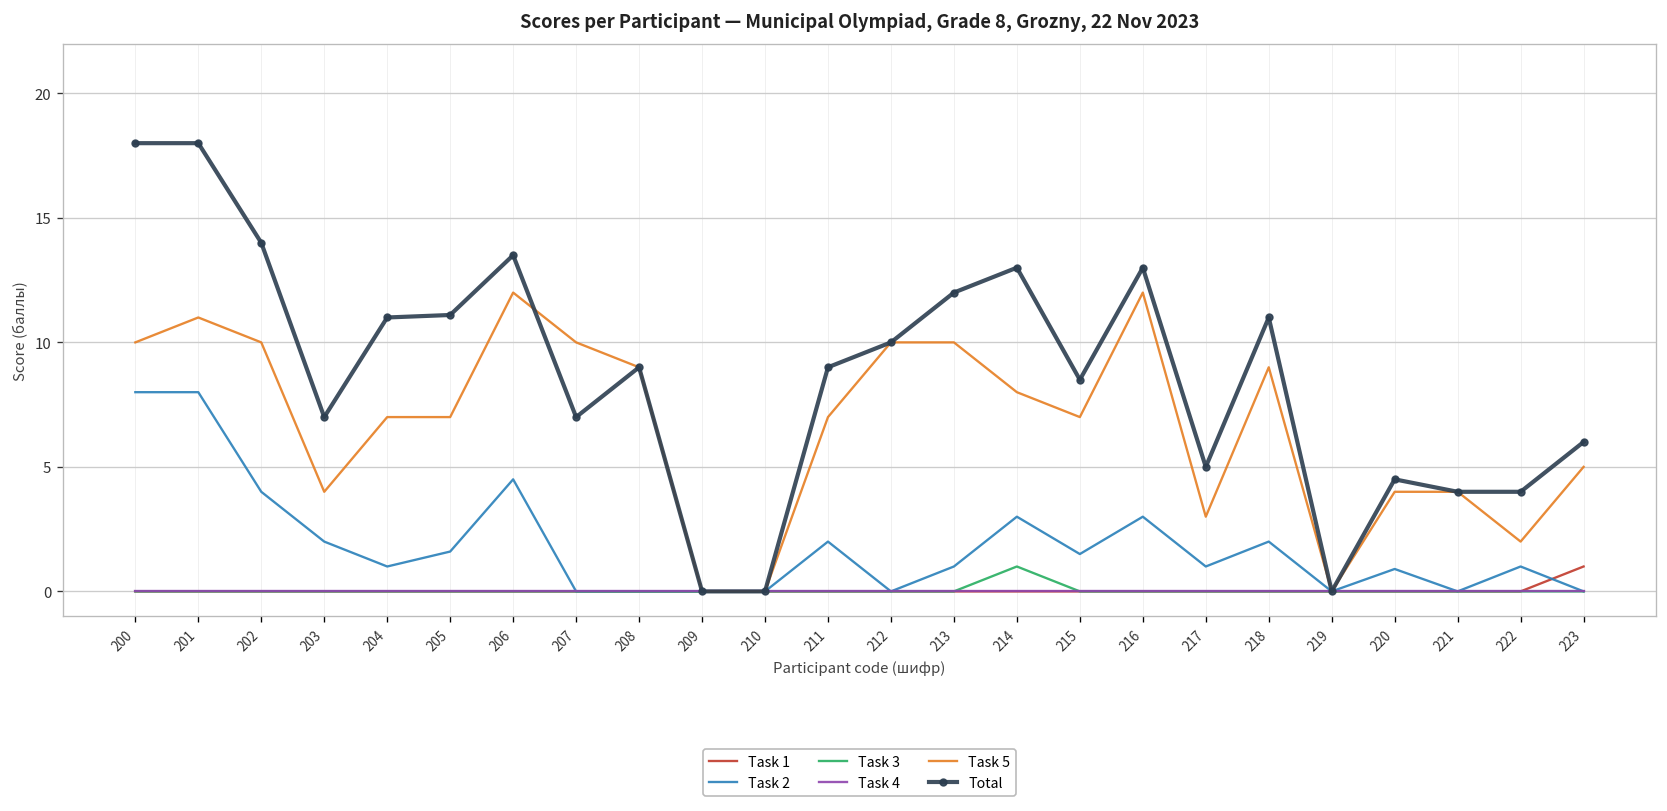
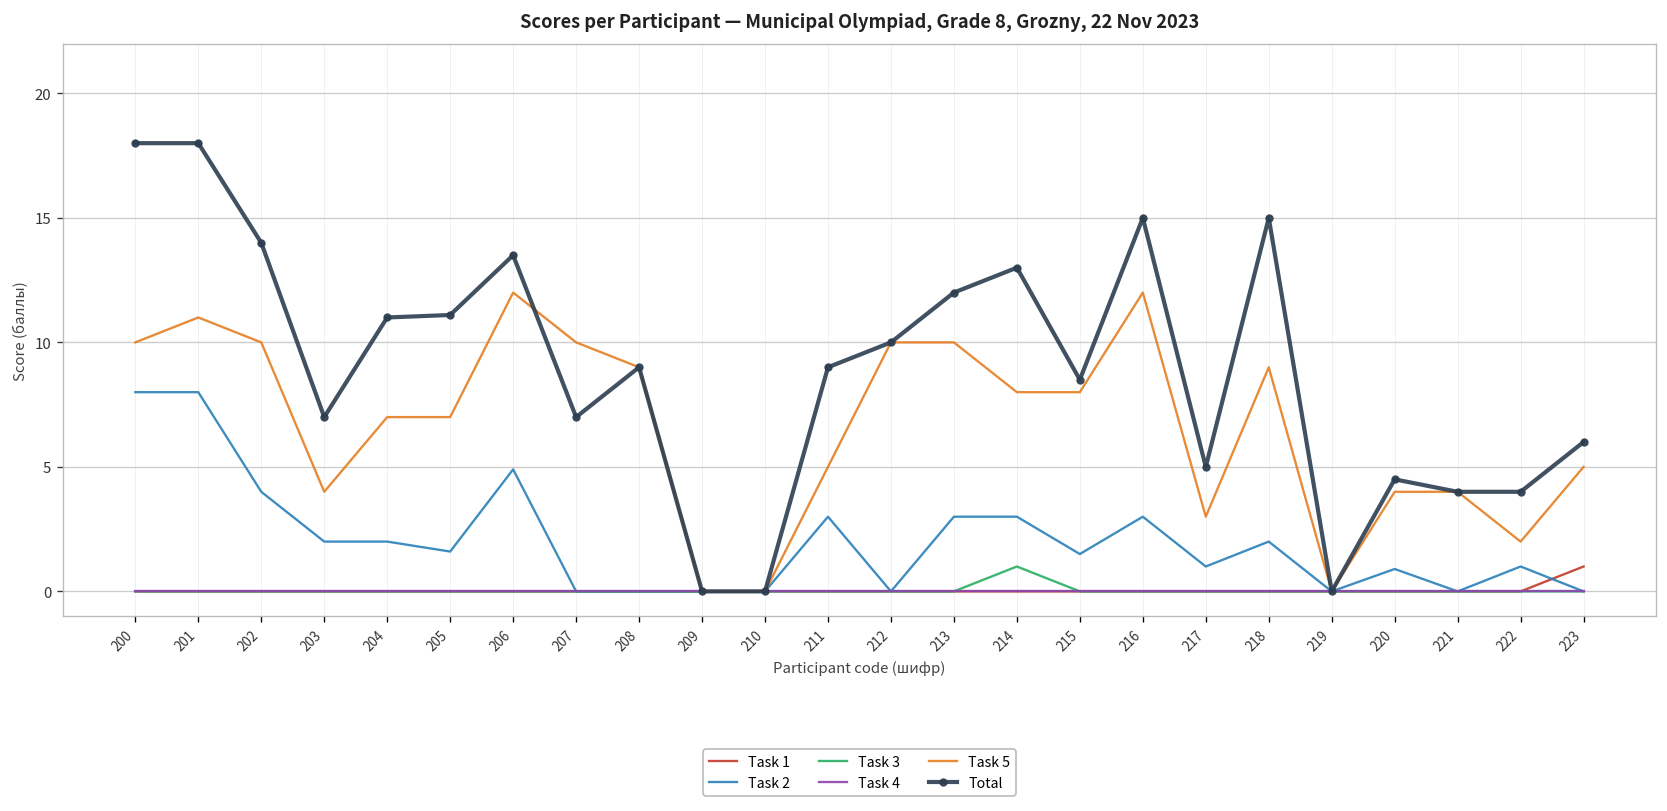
Task 2, 204: 1 -> 2
Task 2, 206: 4.5 -> 4.9
Task 2, 211: 2 -> 3
Task 5, 211: 7 -> 5
Task 2, 213: 1 -> 3
Task 5, 215: 7 -> 8
Total, 216: 13 -> 15
Total, 218: 11 -> 15
